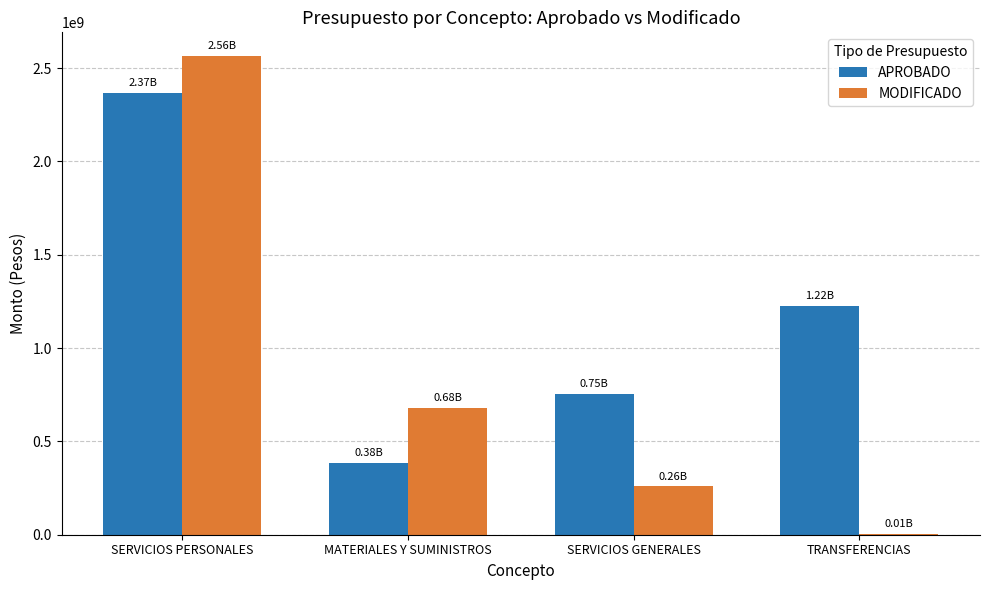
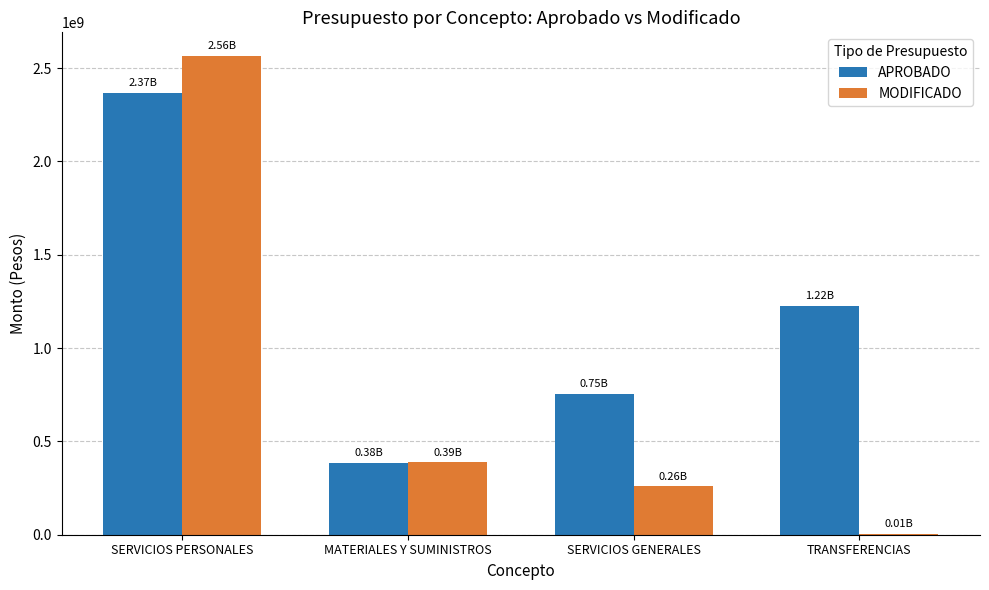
MODIFICADO, MATERIALES Y SUMINISTROS: 0.68B -> 0.39B
